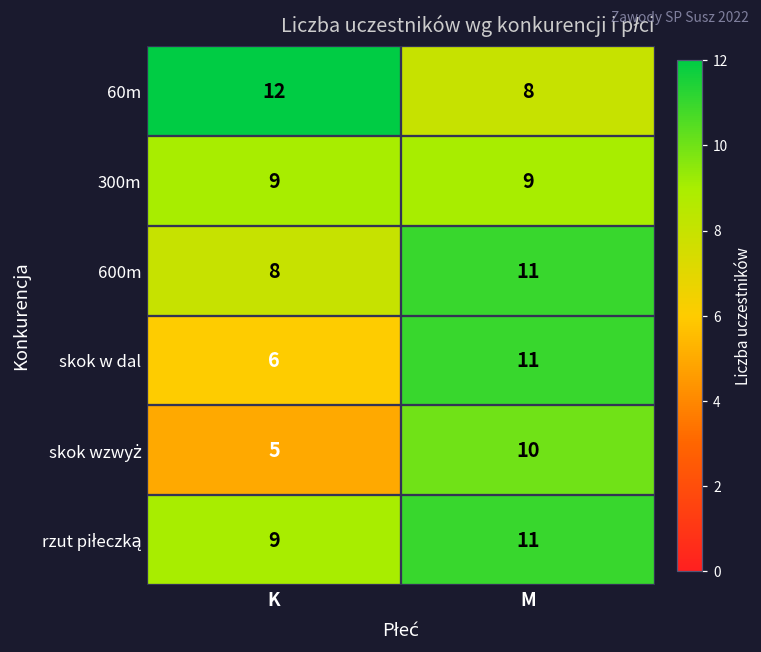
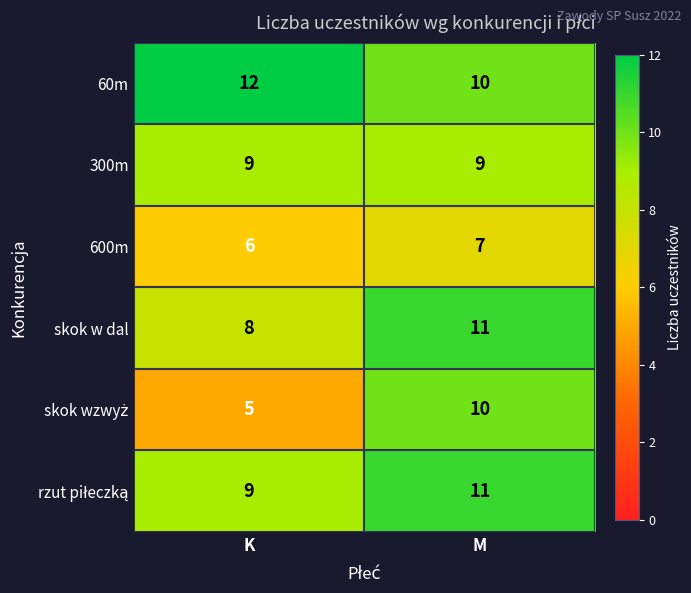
60m, M: 8 -> 10
600m, K: 8 -> 6
600m, M: 11 -> 7
skok w dal, K: 6 -> 8
